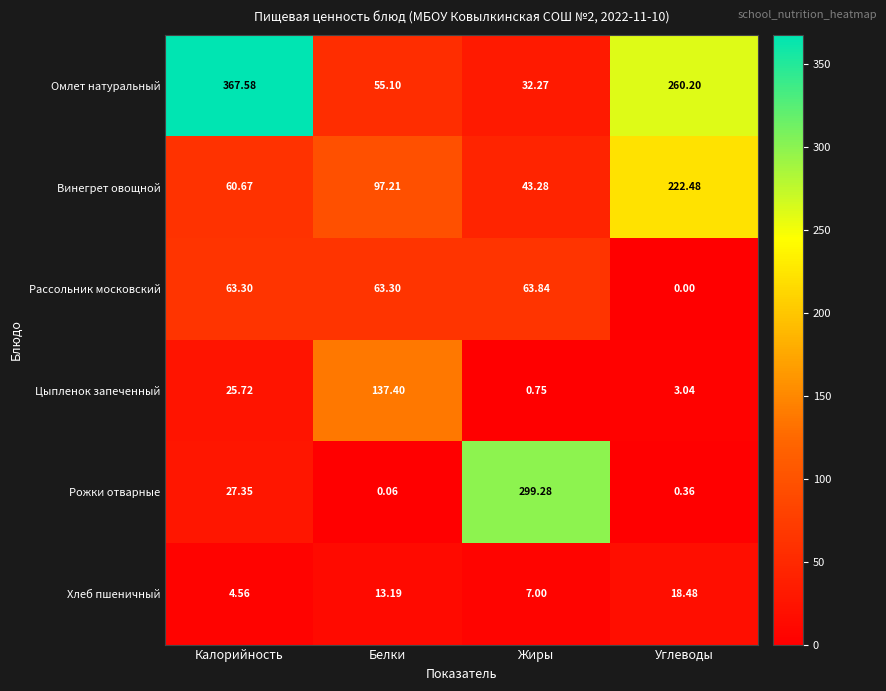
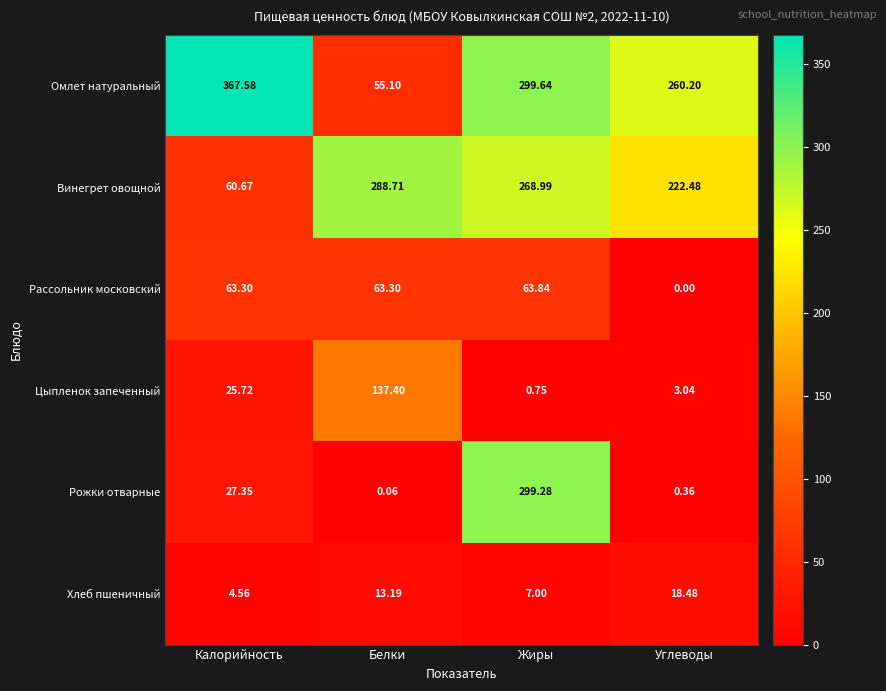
Омлет натуральный, Жиры: 32.27 -> 299.64
Винегрет овощной, Белки: 97.21 -> 288.71
Винегрет овощной, Жиры: 43.28 -> 268.99
